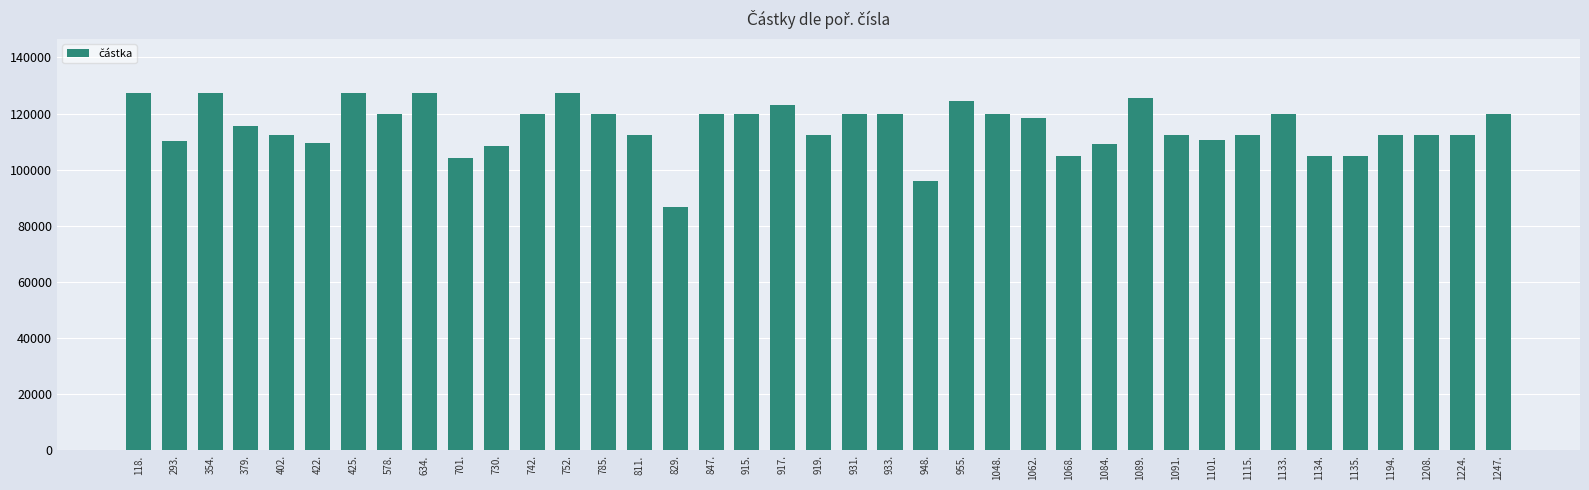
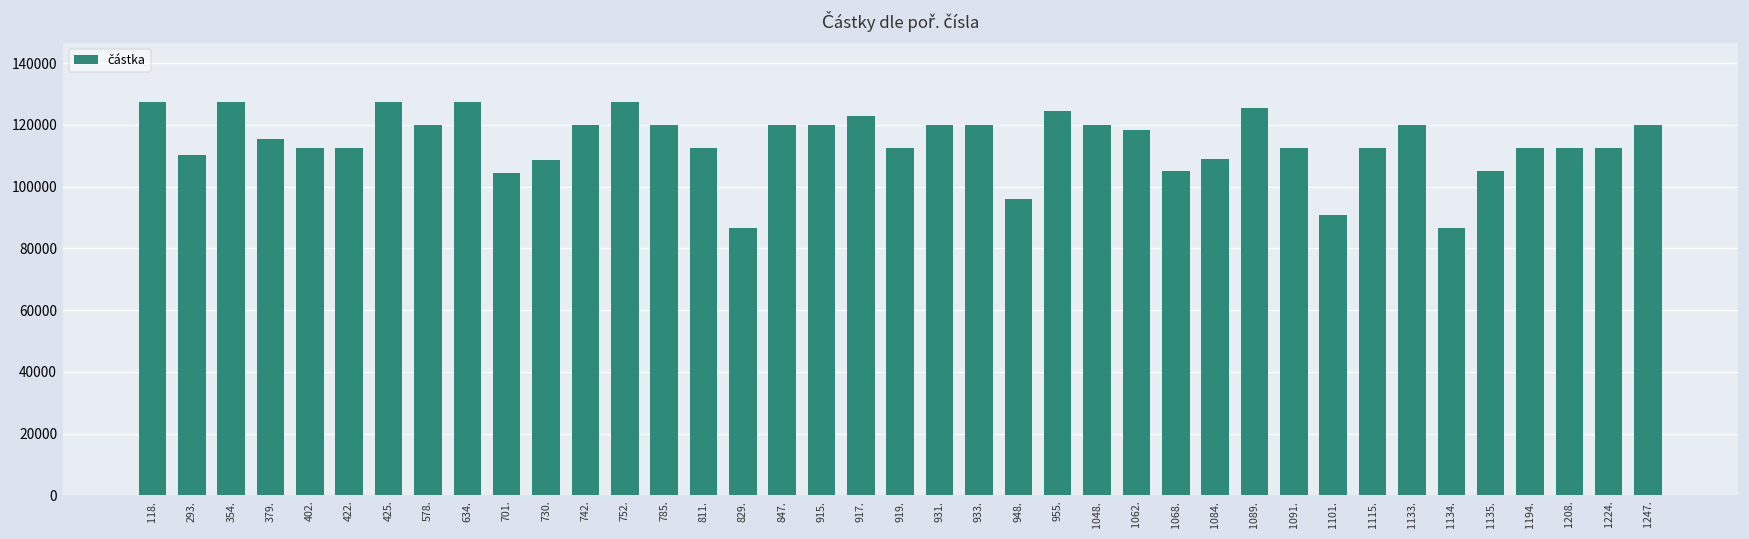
422.: 109000 -> 113000
1101.: 111000 -> 91000
1134.: 105000 -> 87000
